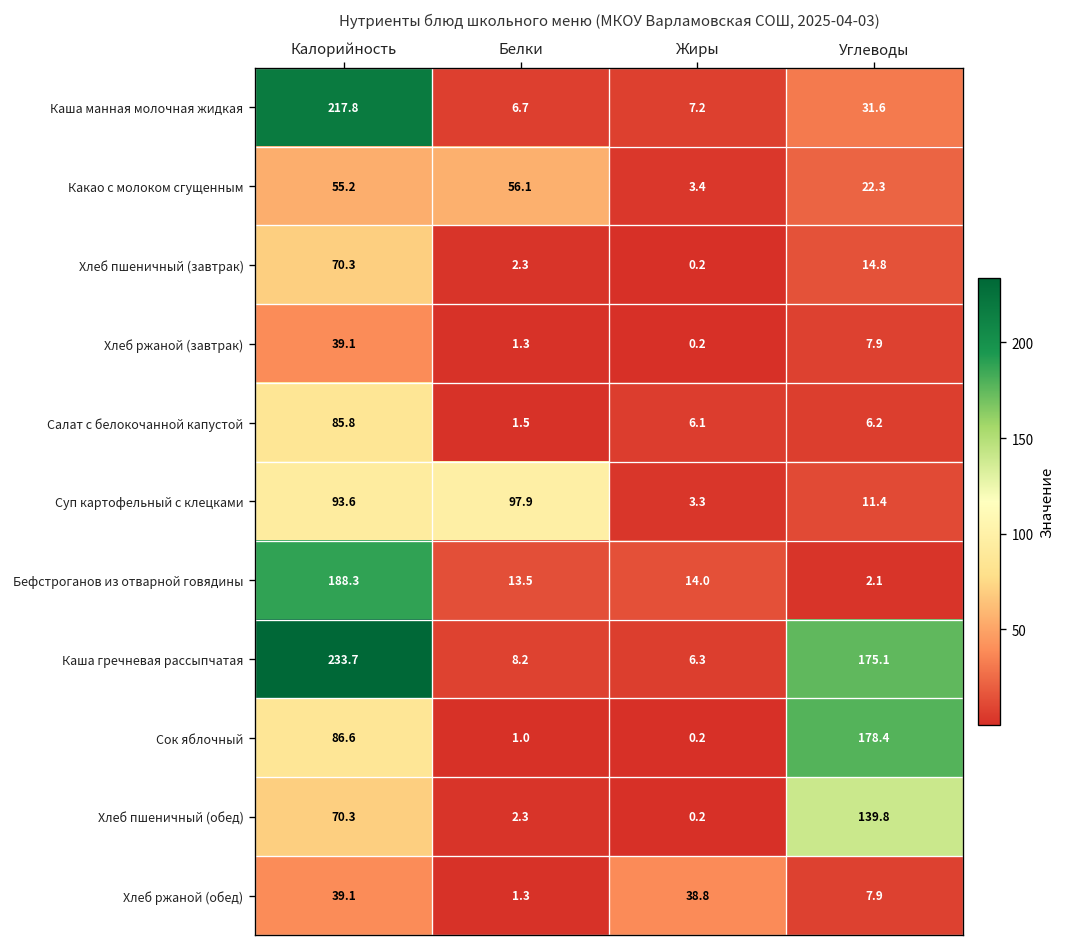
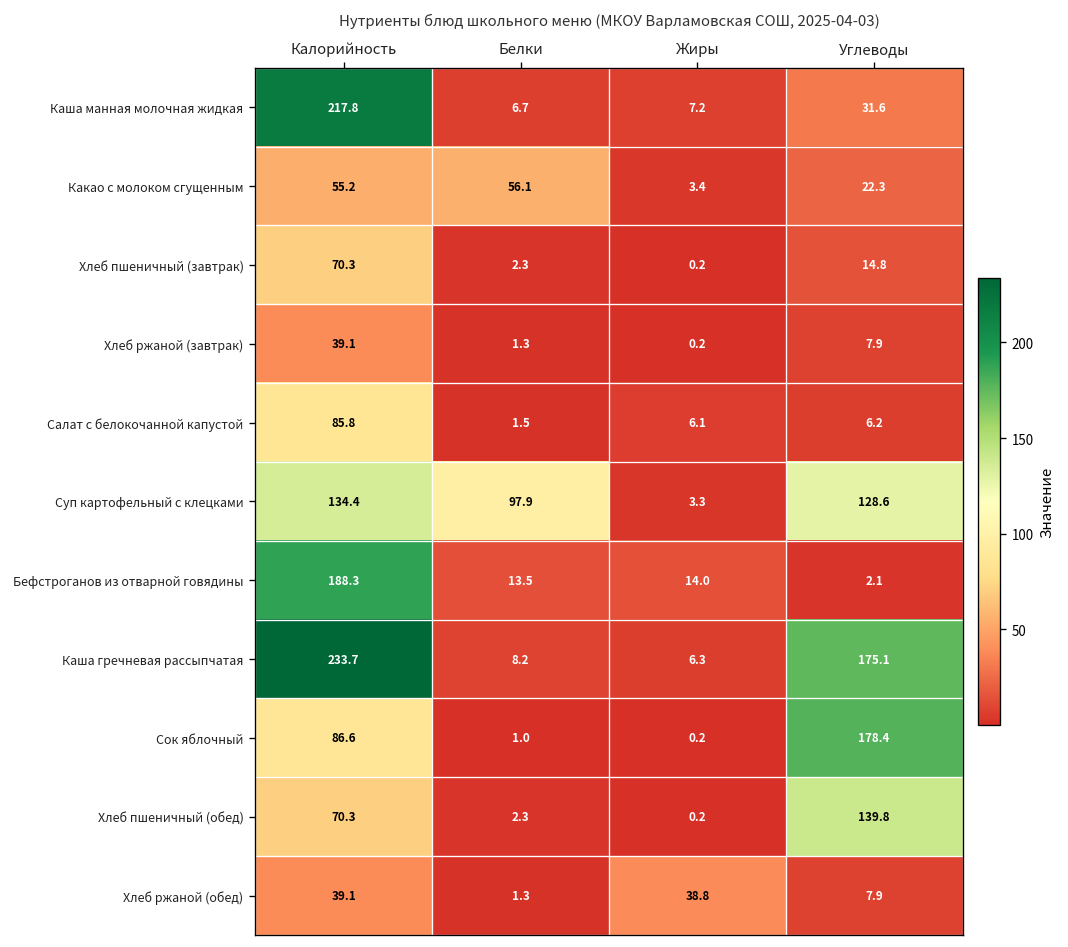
Суп картофельный с клецками, Калорийность: 93.6 -> 134.4
Суп картофельный с клецками, Углеводы: 11.4 -> 128.6
